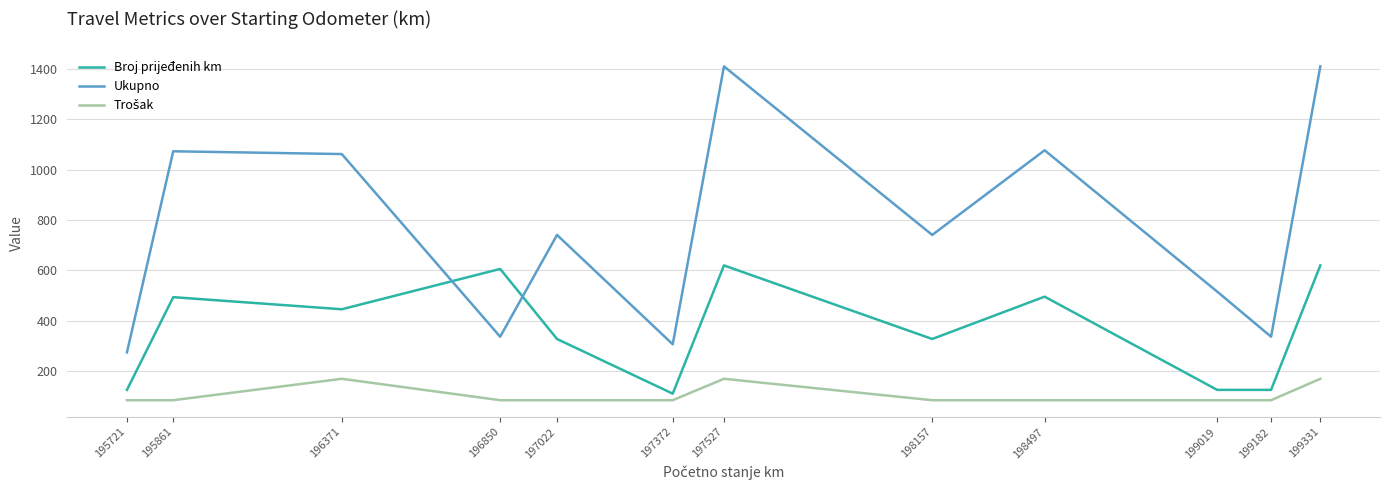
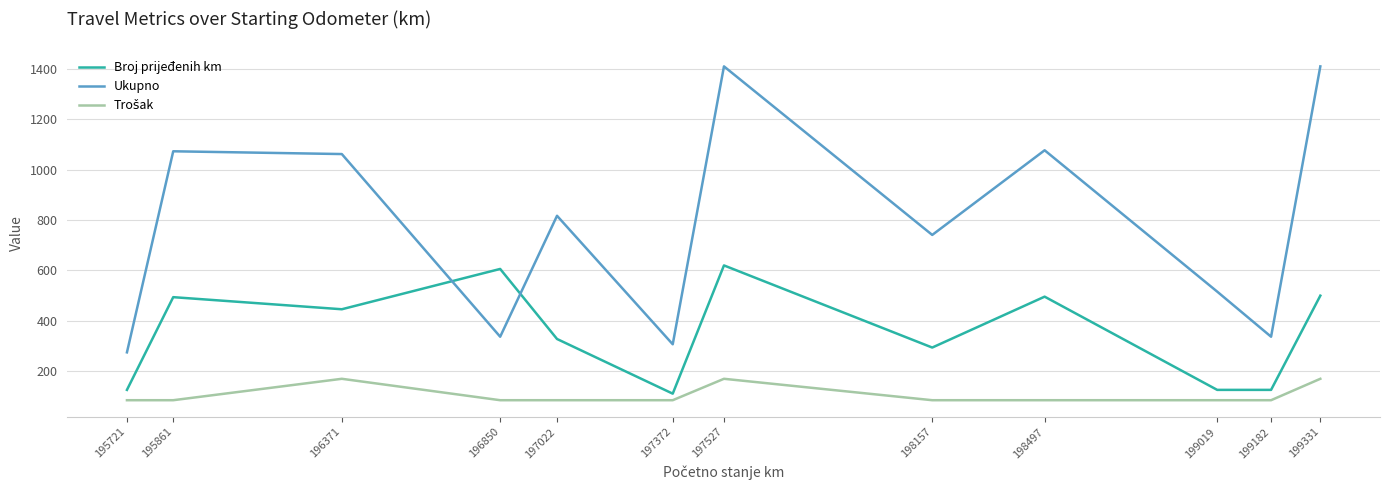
Ukupno, 197022: 740 -> 820
Broj prijeđenih km, 198157: 330 -> 290
Broj prijeđenih km, 199331: 620 -> 500
